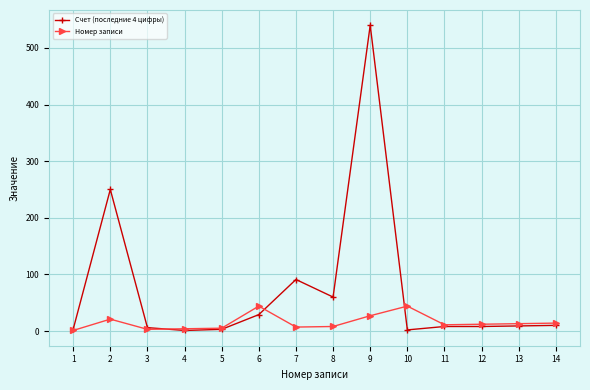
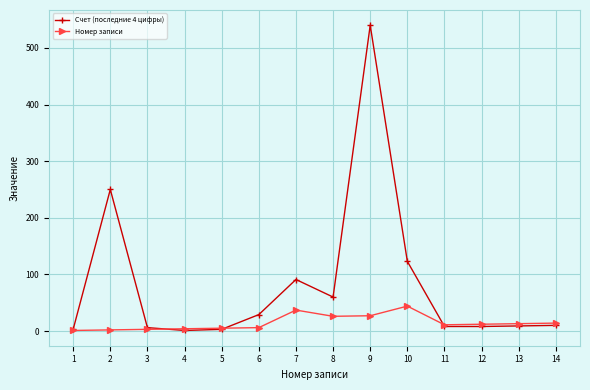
Номер записи, 2: 20 -> 0
Номер записи, 6: 40 -> 10
Номер записи, 7: 10 -> 40
Номер записи, 8: 10 -> 30
Счет (последние 4 цифры), 10: 0 -> 120
